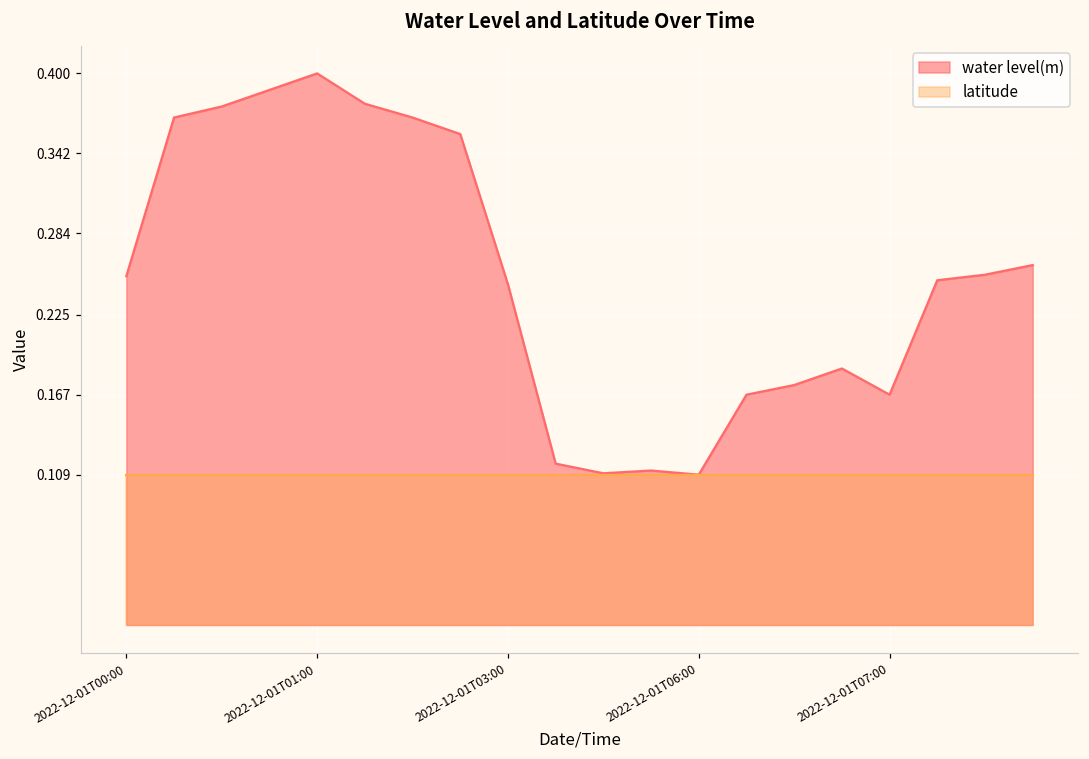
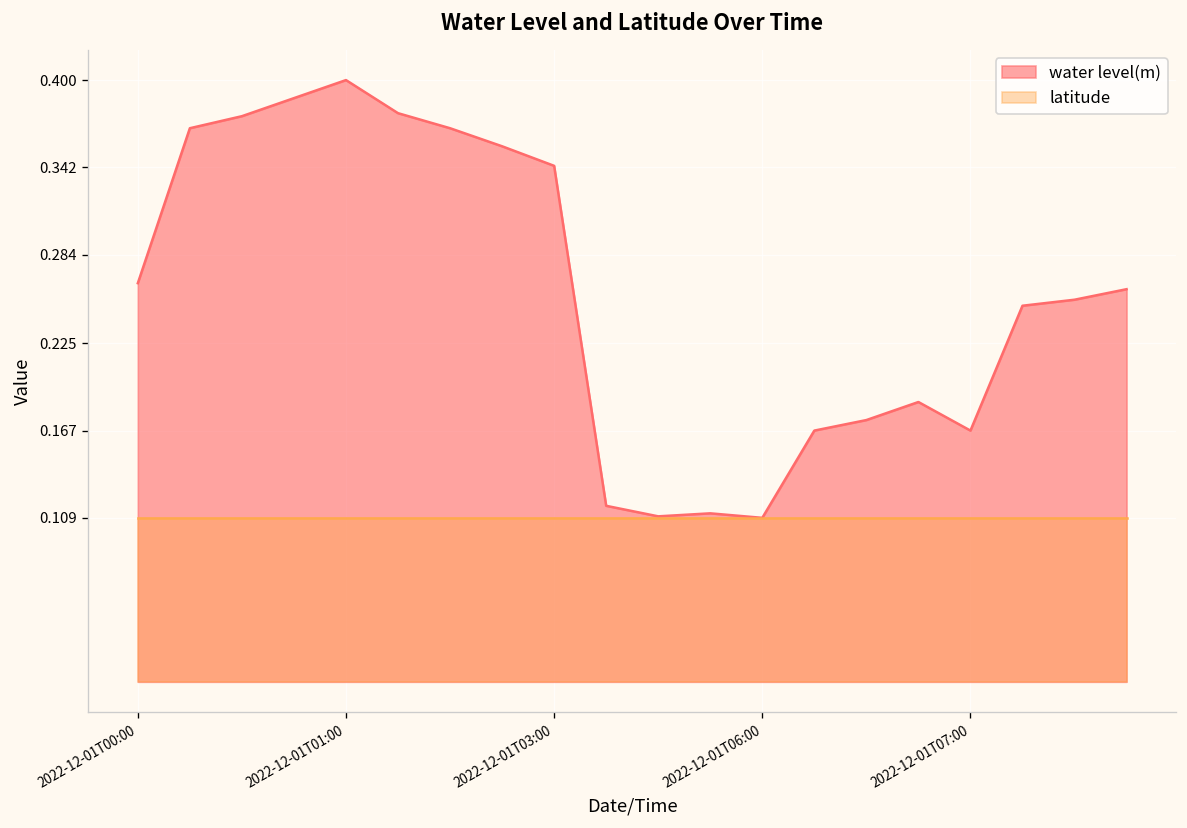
water level(m), 2022-12-01T00:00: 0.253 -> 0.265
water level(m), 2022-12-01T03:00: 0.247 -> 0.343
